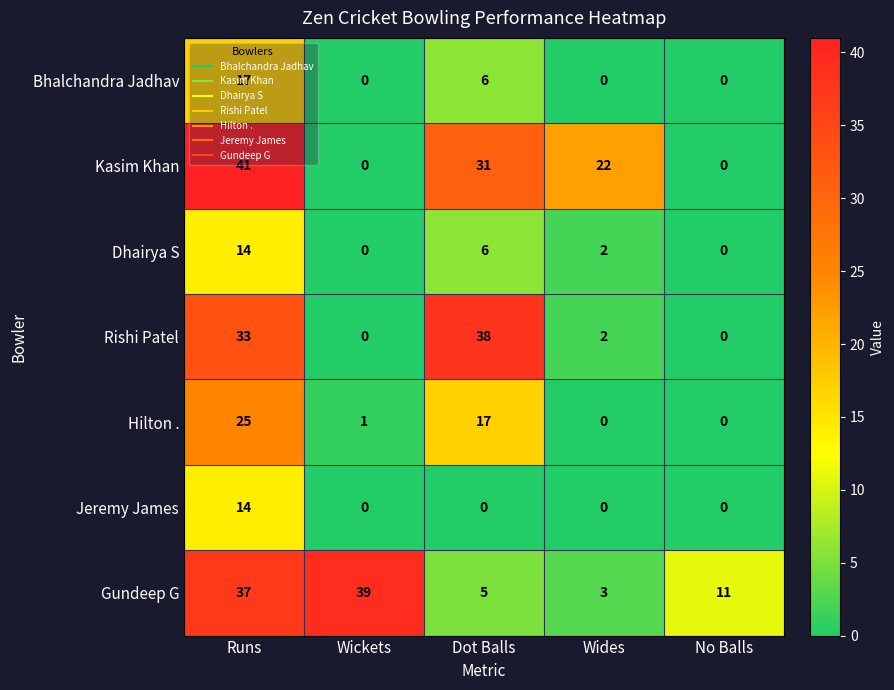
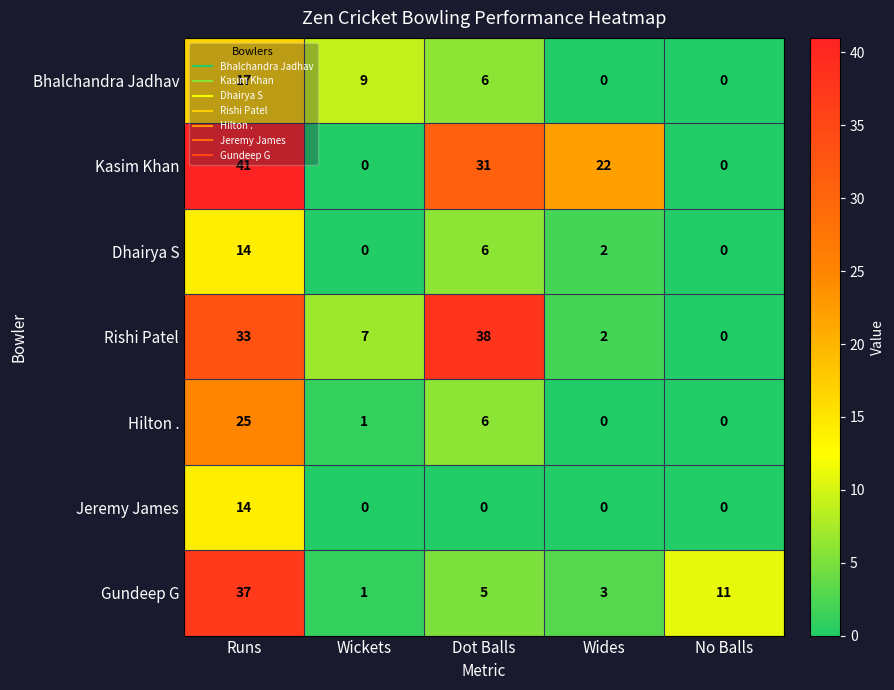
Bhalchandra Jadhav, Wickets: 0 -> 9
Rishi Patel, Wickets: 0 -> 7
Hilton ., Dot Balls: 17 -> 6
Gundeep G, Wickets: 39 -> 1
